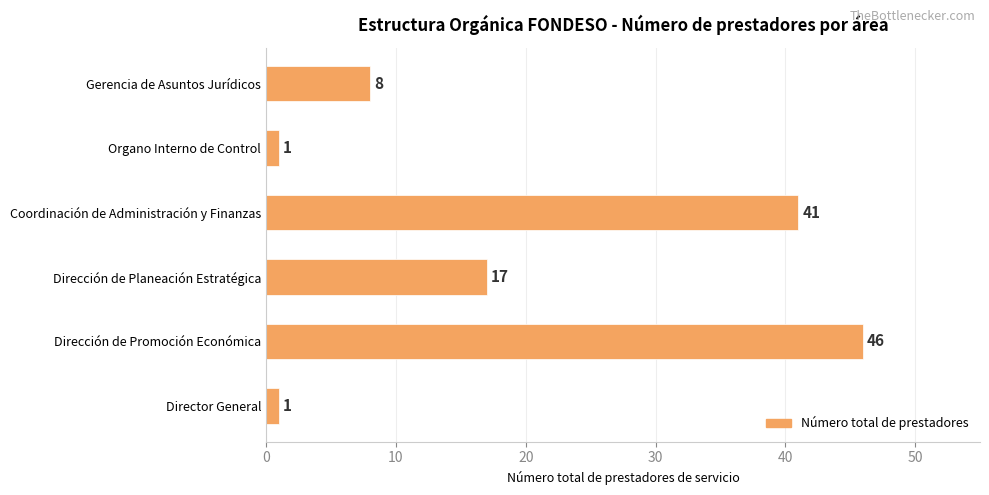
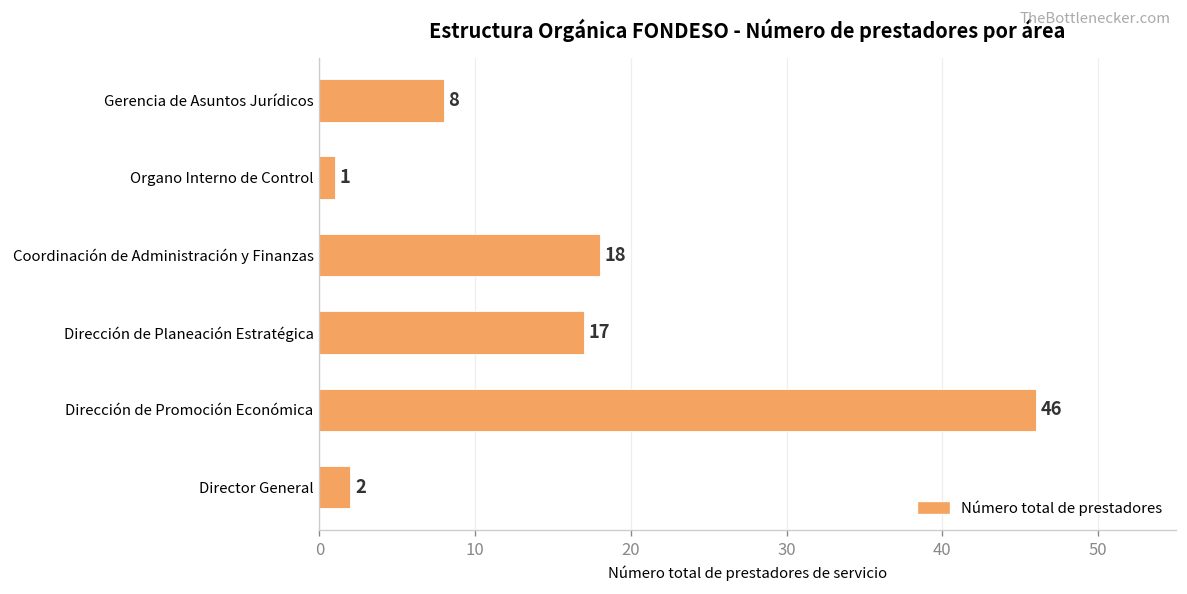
Coordinación de Administración y Finanzas: 41 -> 18
Director General: 1 -> 2
